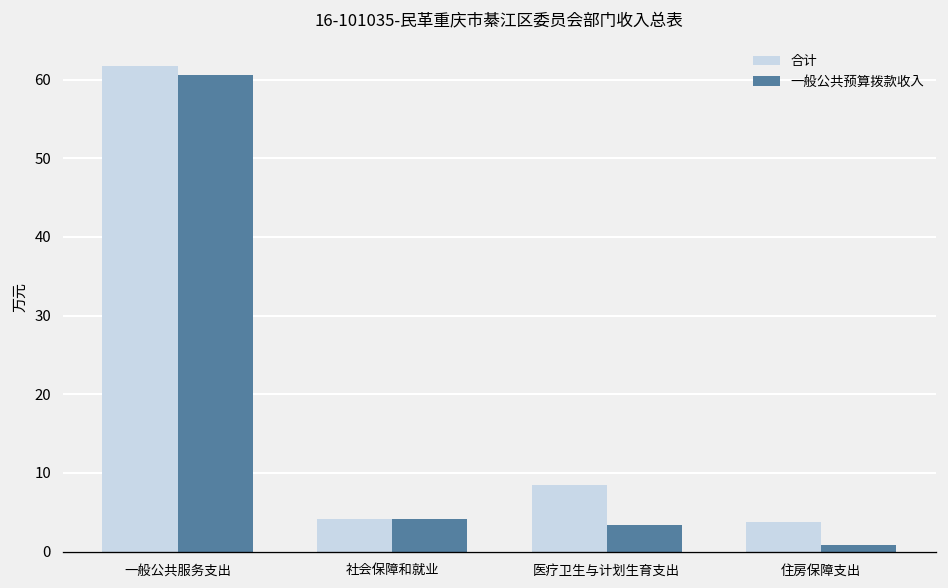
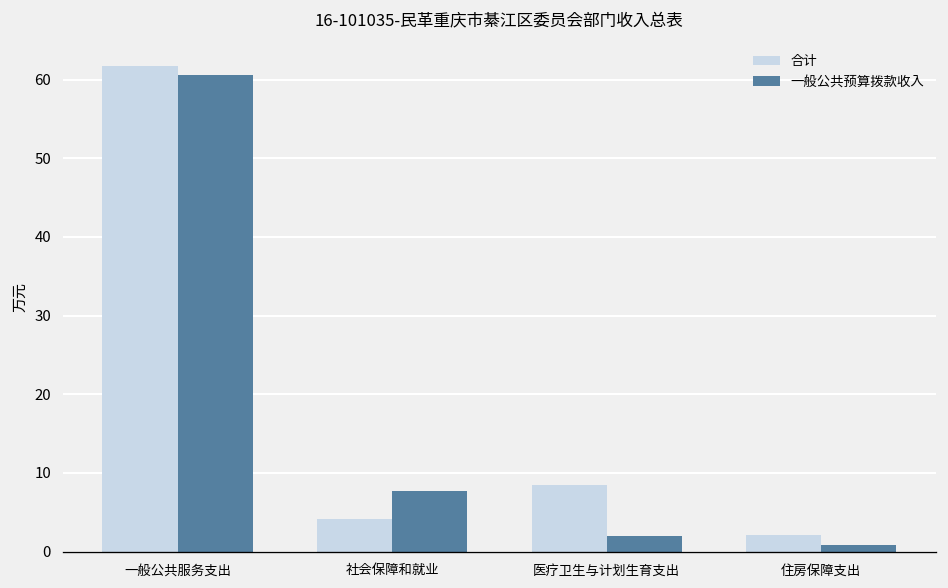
一般公共预算拨款收入, 社会保障和就业: 4 -> 8
一般公共预算拨款收入, 医疗卫生与计划生育支出: 3 -> 2
合计, 住房保障支出: 4 -> 2
